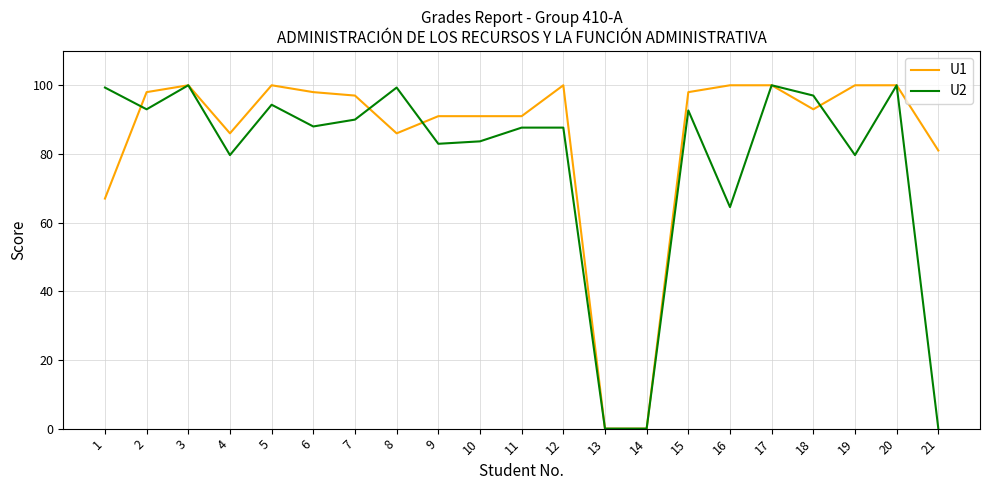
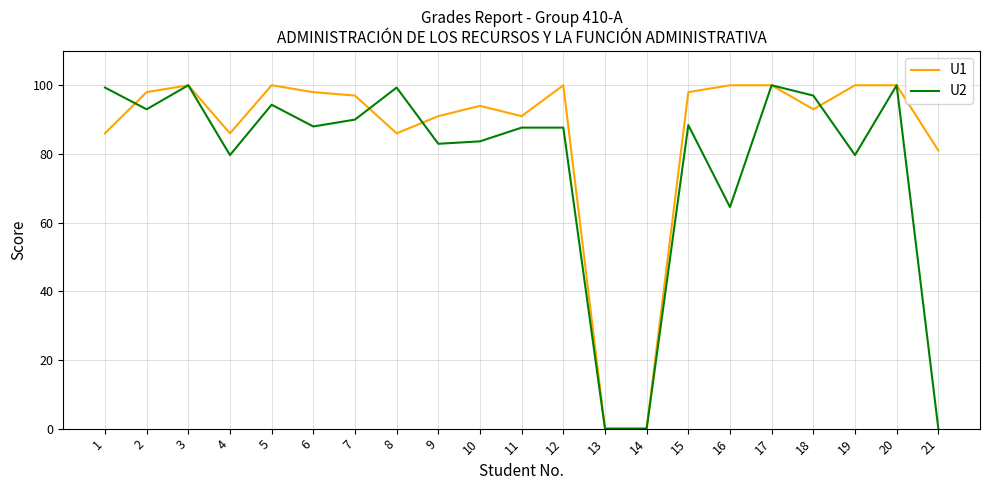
U1, 1: 67 -> 86
U1, 10: 91 -> 94
U2, 15: 93 -> 88
